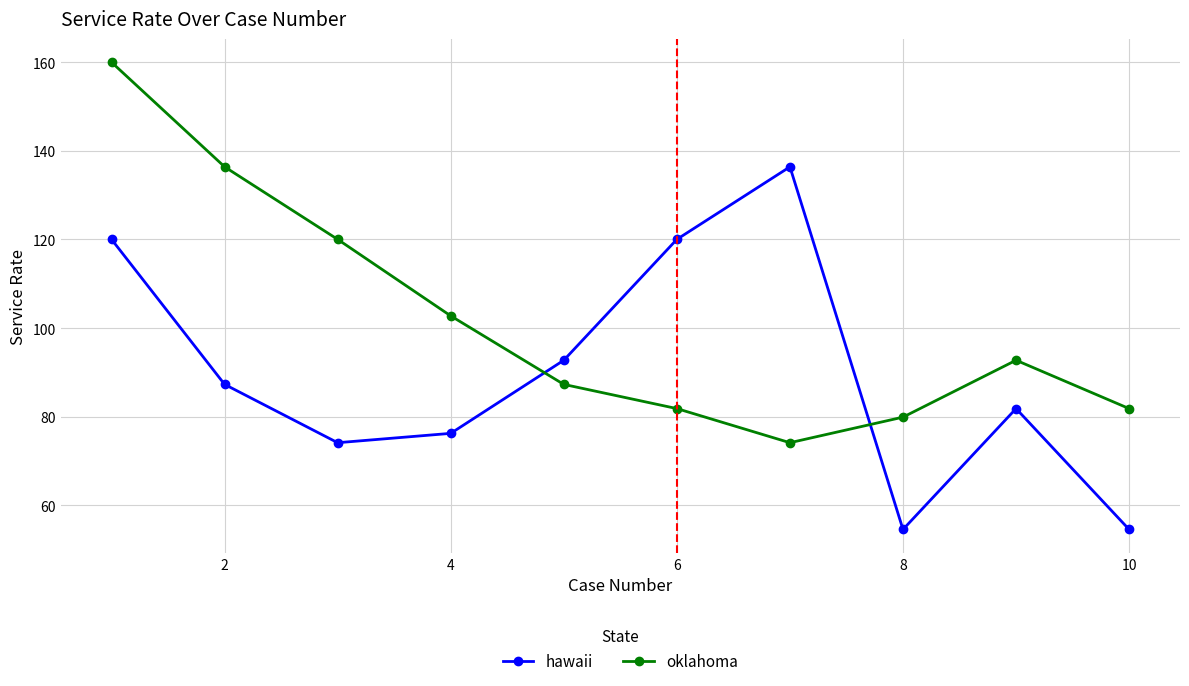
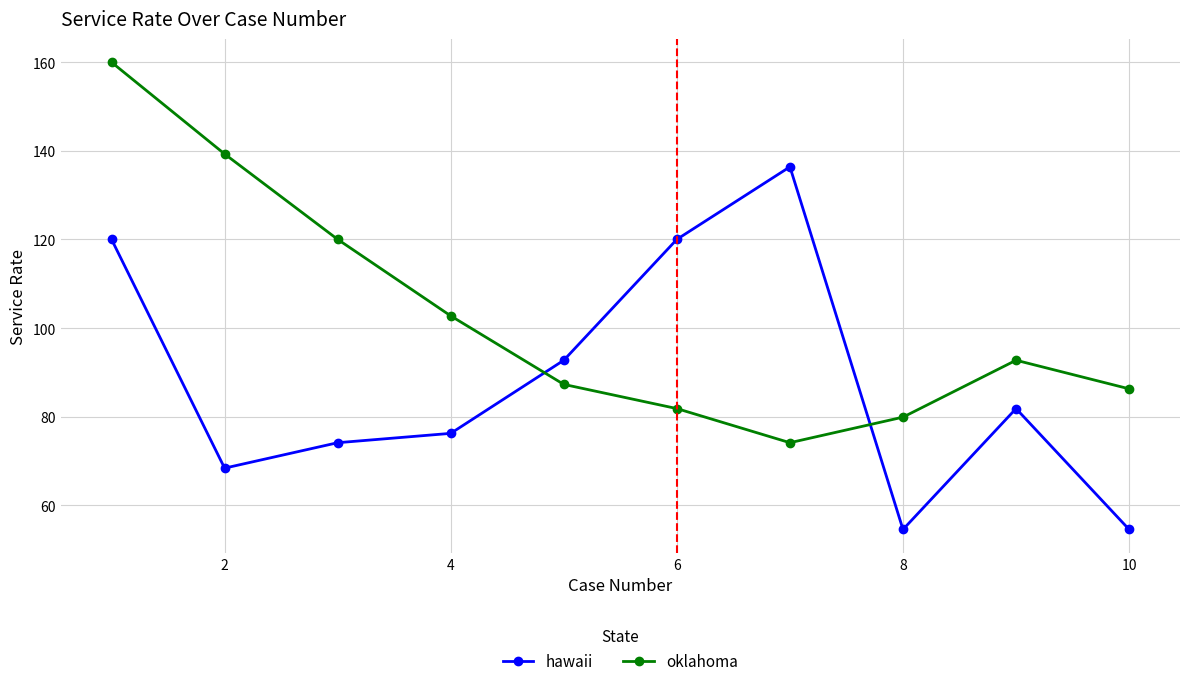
hawaii, 2: 87 -> 68
oklahoma, 2: 136 -> 139
oklahoma, 10: 82 -> 86
